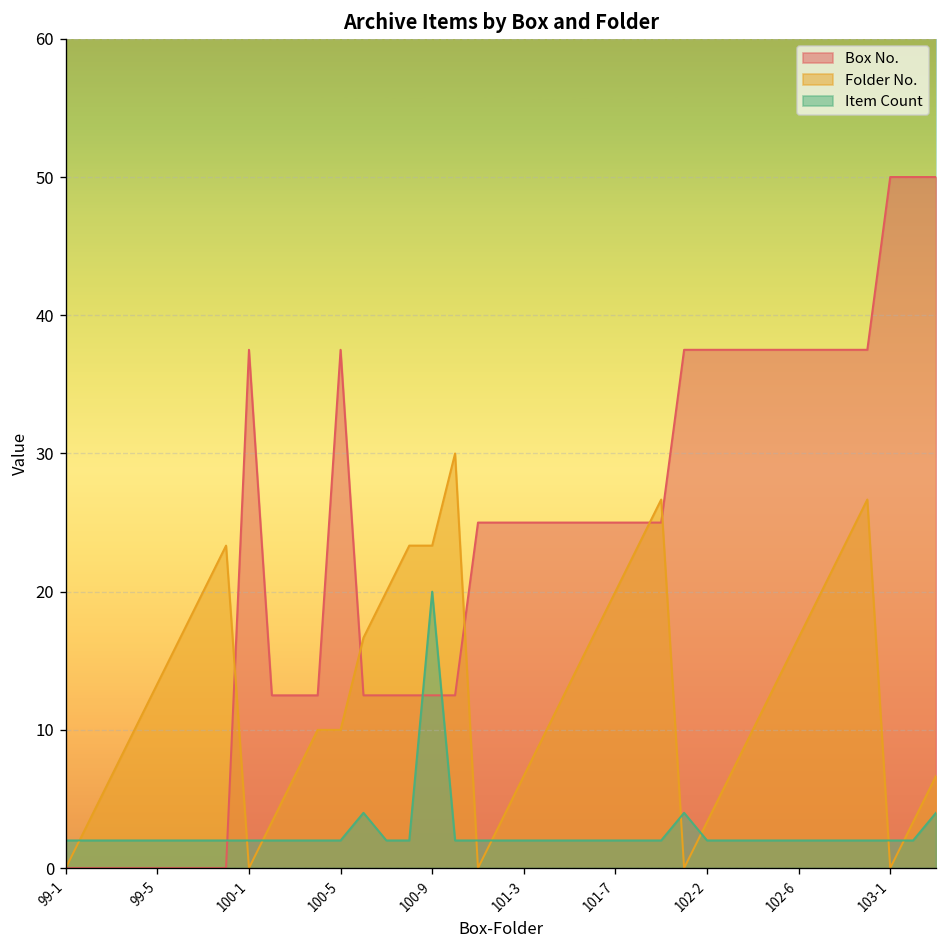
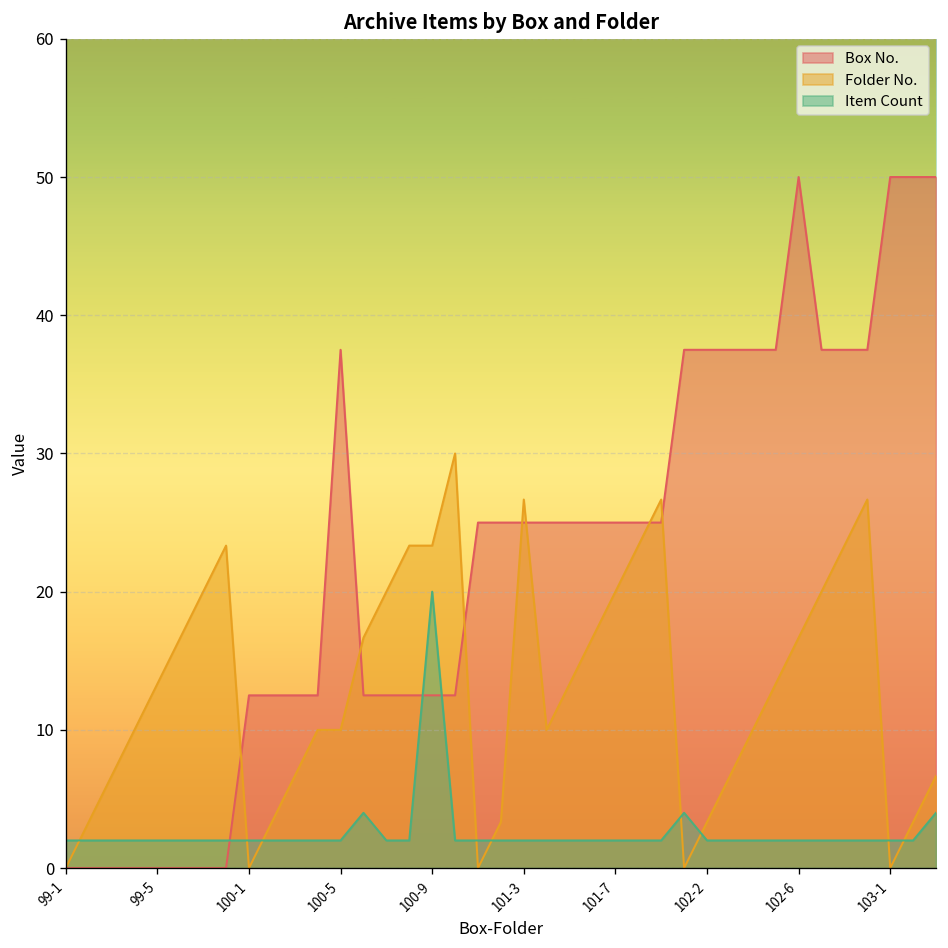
Box No., 100-1: 37.5 -> 12.5
Folder No., 101-3: 6.7 -> 26.7
Box No., 102-6: 37.5 -> 50.0
